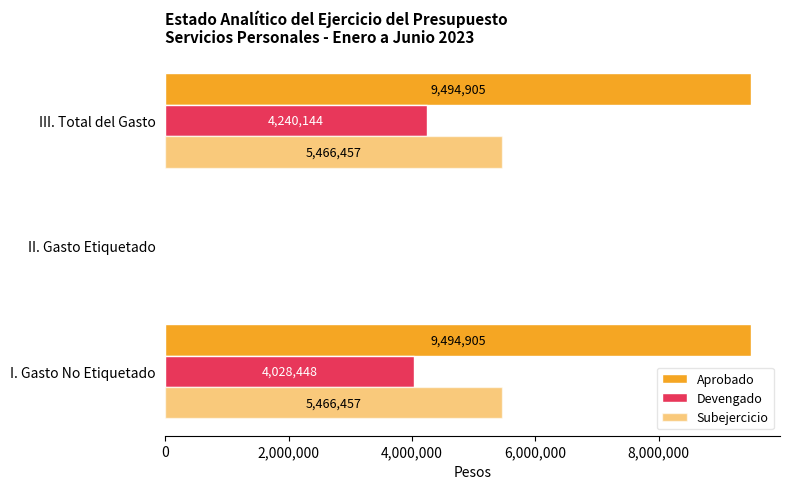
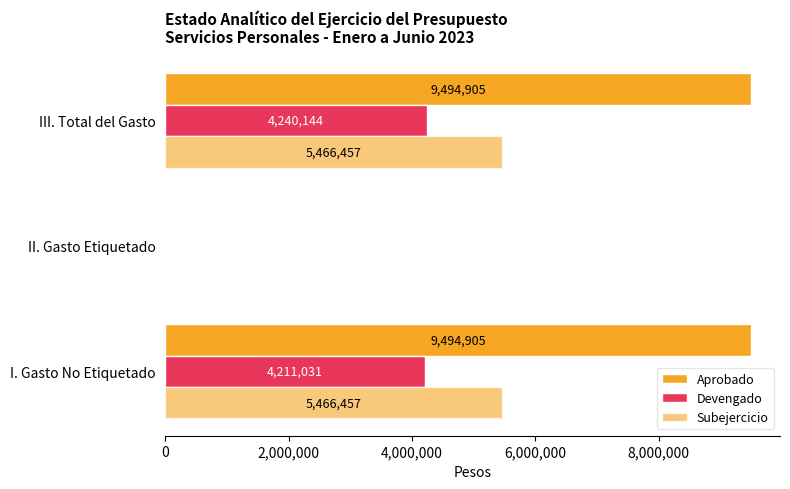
Devengado, I. Gasto No Etiquetado: 4,028,448 -> 4,211,031
